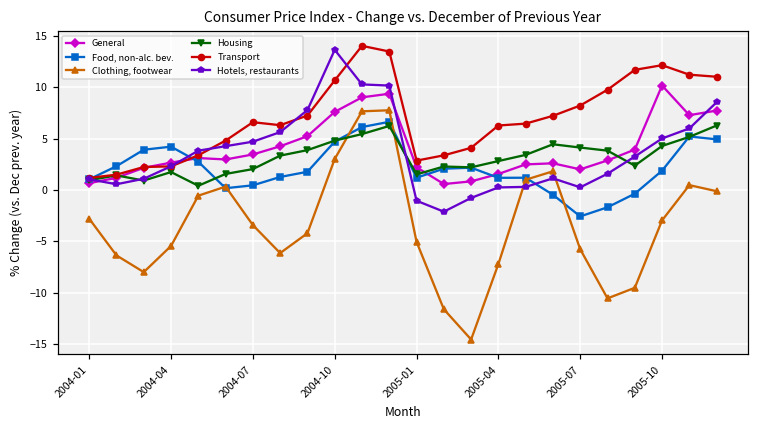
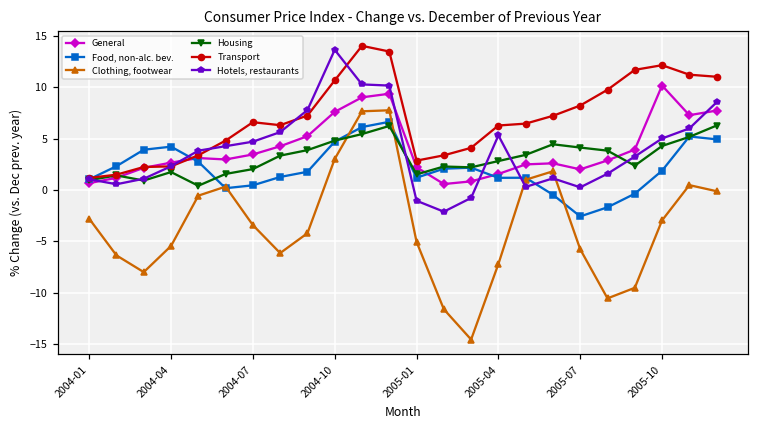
Hotels, restaurants, 2005-04: 0 -> 5
